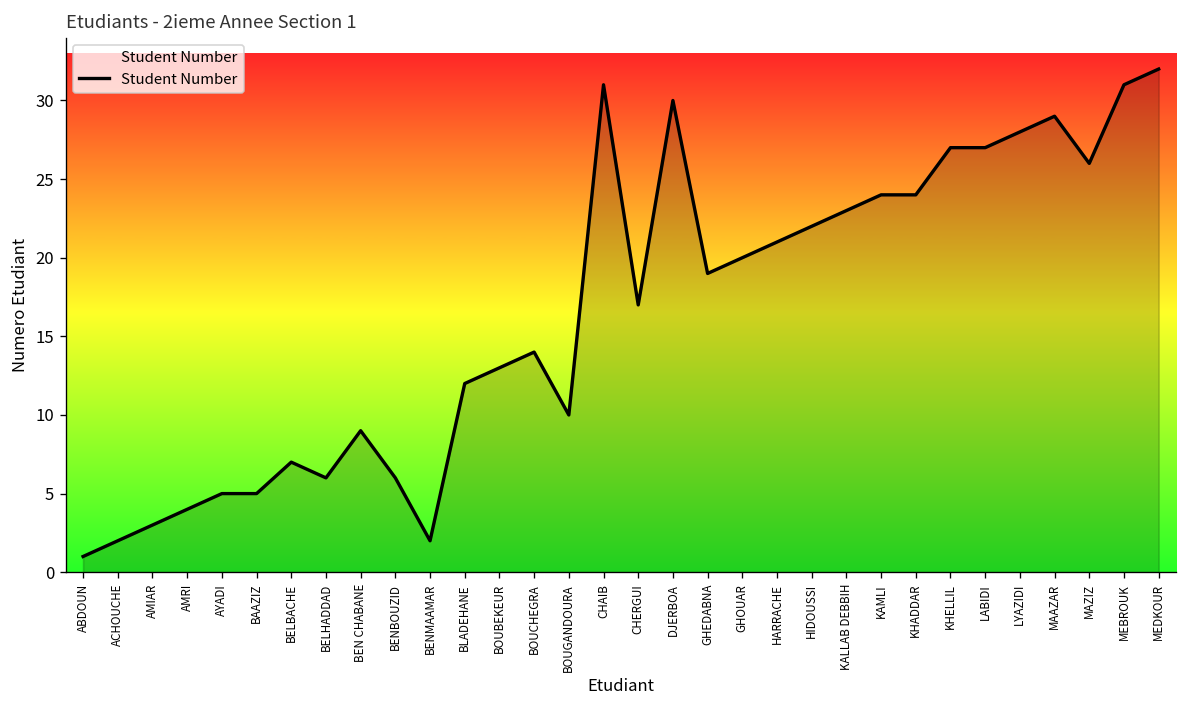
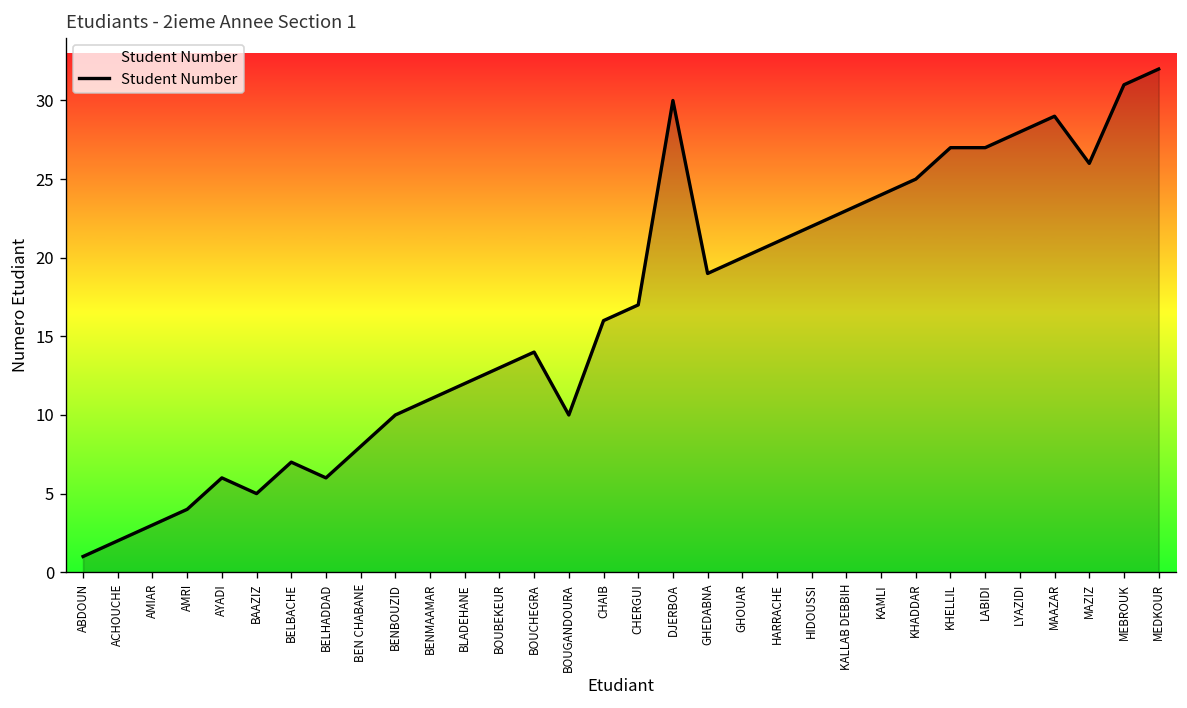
AYADI: 5 -> 6
BEN CHABANE: 9 -> 8
BENBOUZID: 6 -> 10
BENMAAMAR: 2 -> 11
CHAIB: 31 -> 16
KHADDAR: 24 -> 25
